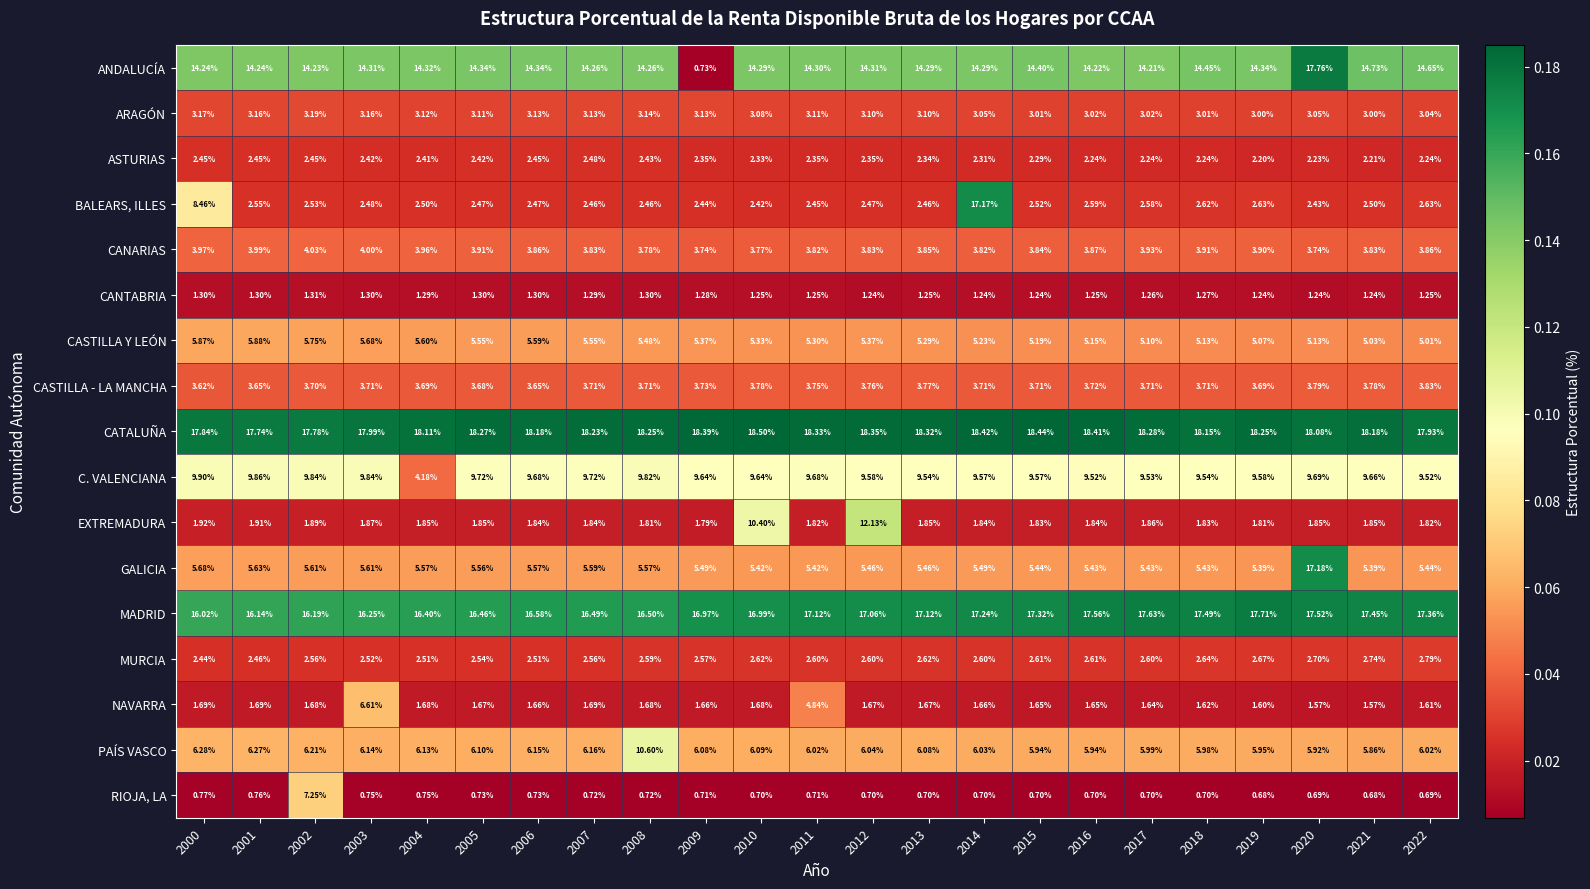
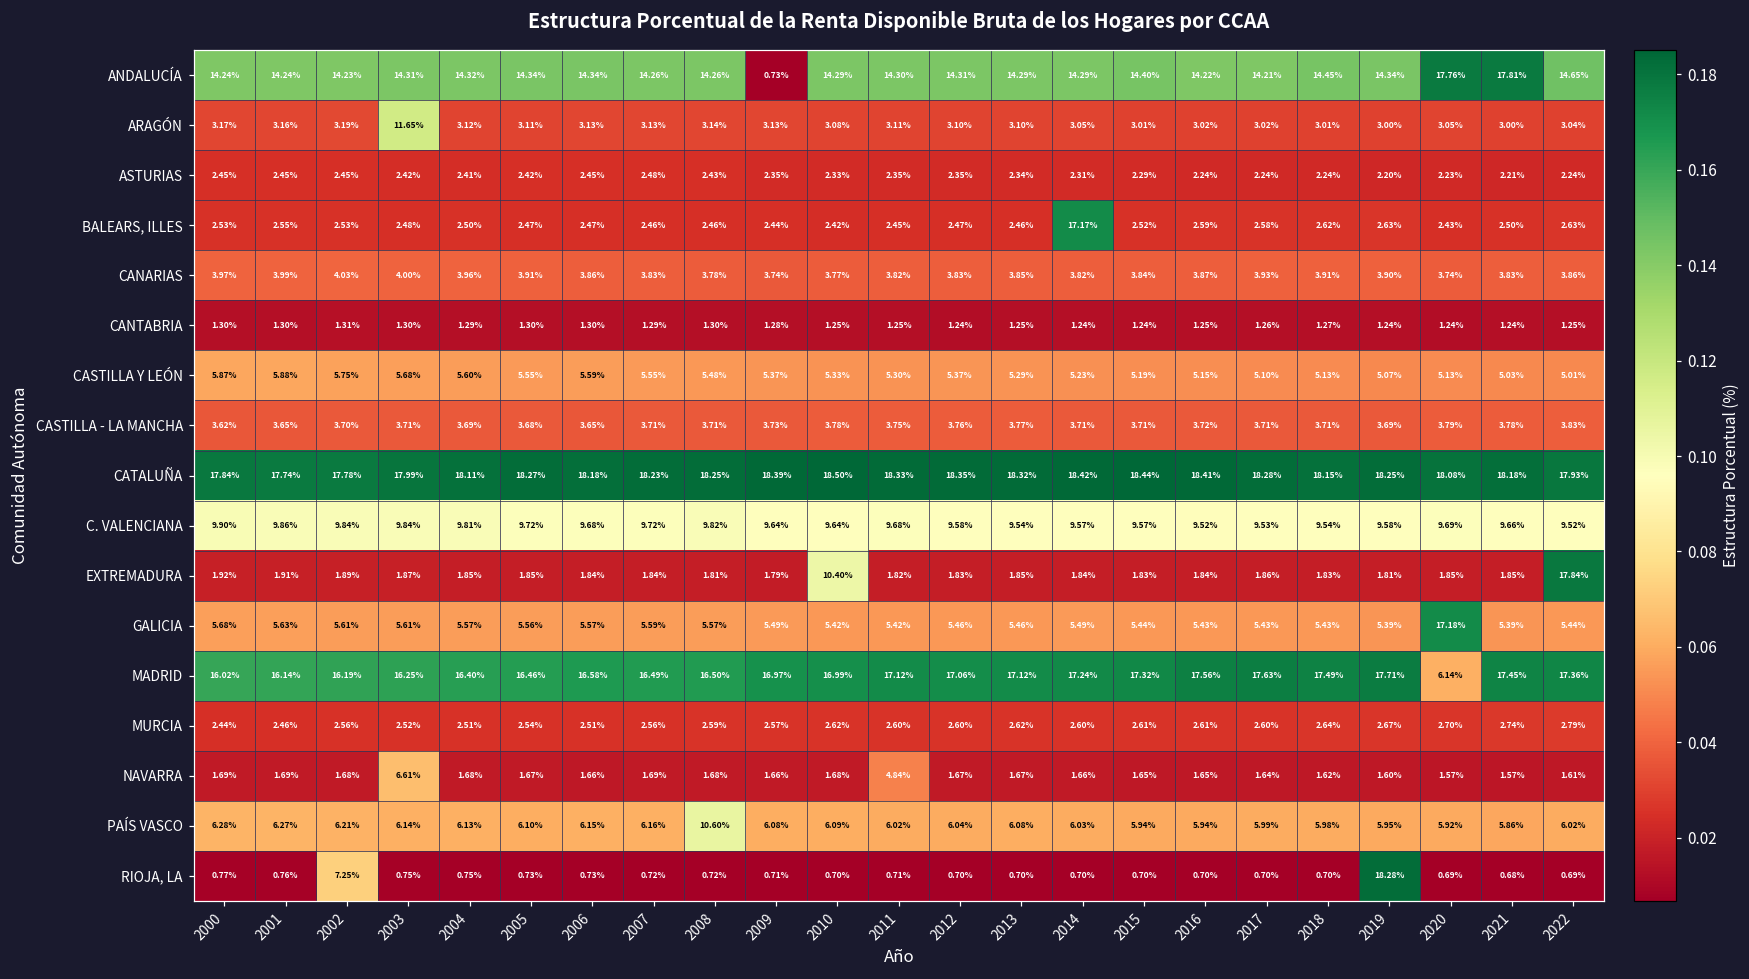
ANDALUCÍA, 2021: 14.73% -> 17.81%
ARAGÓN, 2003: 3.16% -> 11.65%
BALEARS, ILLES, 2000: 8.46% -> 2.53%
C. VALENCIANA, 2004: 4.18% -> 9.81%
EXTREMADURA, 2012: 12.13% -> 1.83%
EXTREMADURA, 2022: 1.82% -> 17.84%
MADRID, 2020: 17.52% -> 6.14%
RIOJA, LA, 2019: 0.68% -> 18.28%
